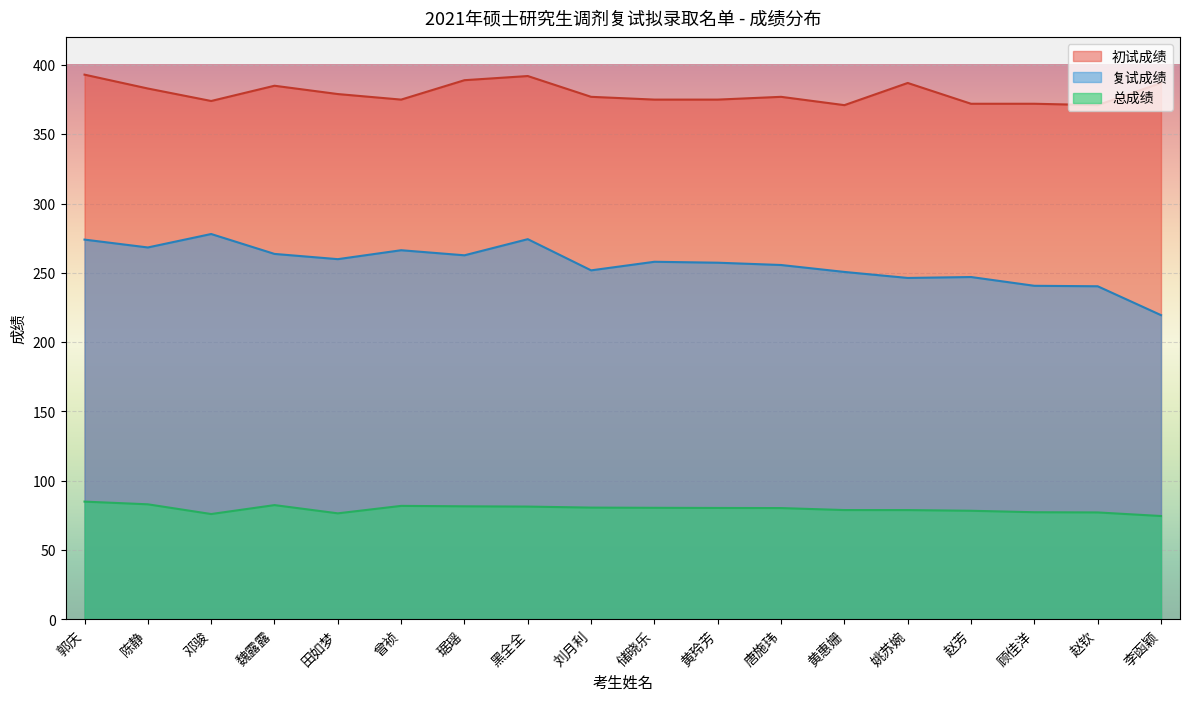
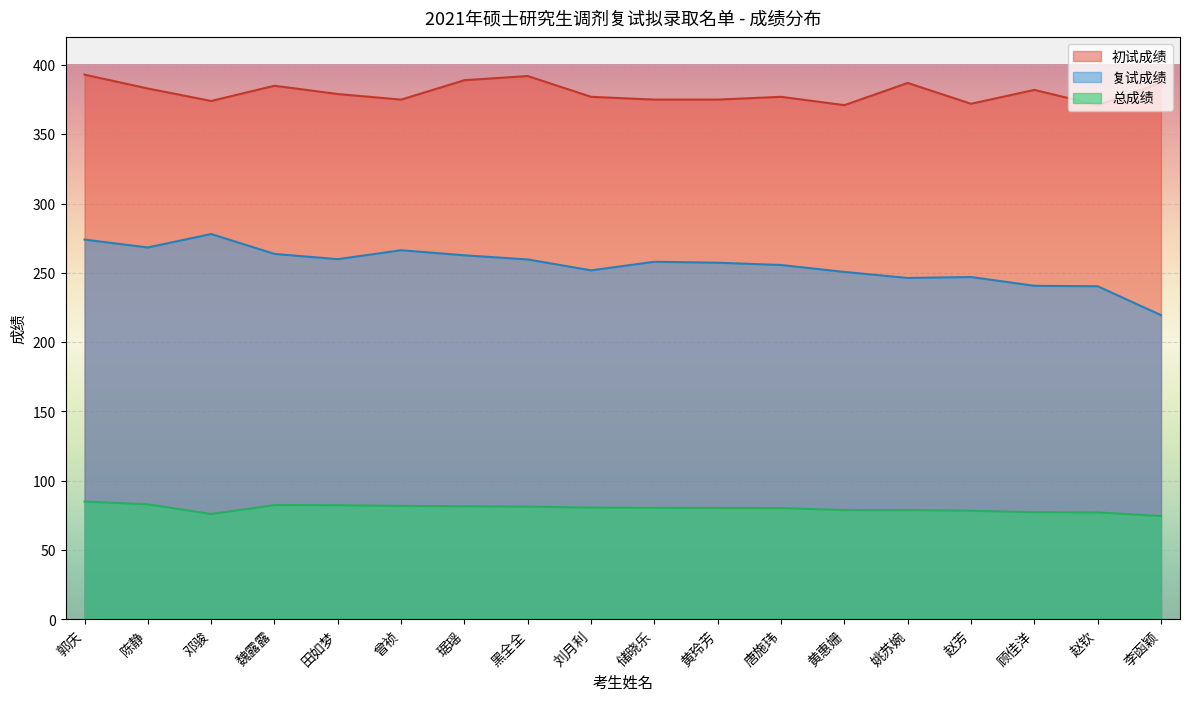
总成绩, 田如梦: 77 -> 82
复试成绩, 黑全全: 274 -> 260
初试成绩, 顾佳洋: 372 -> 382
